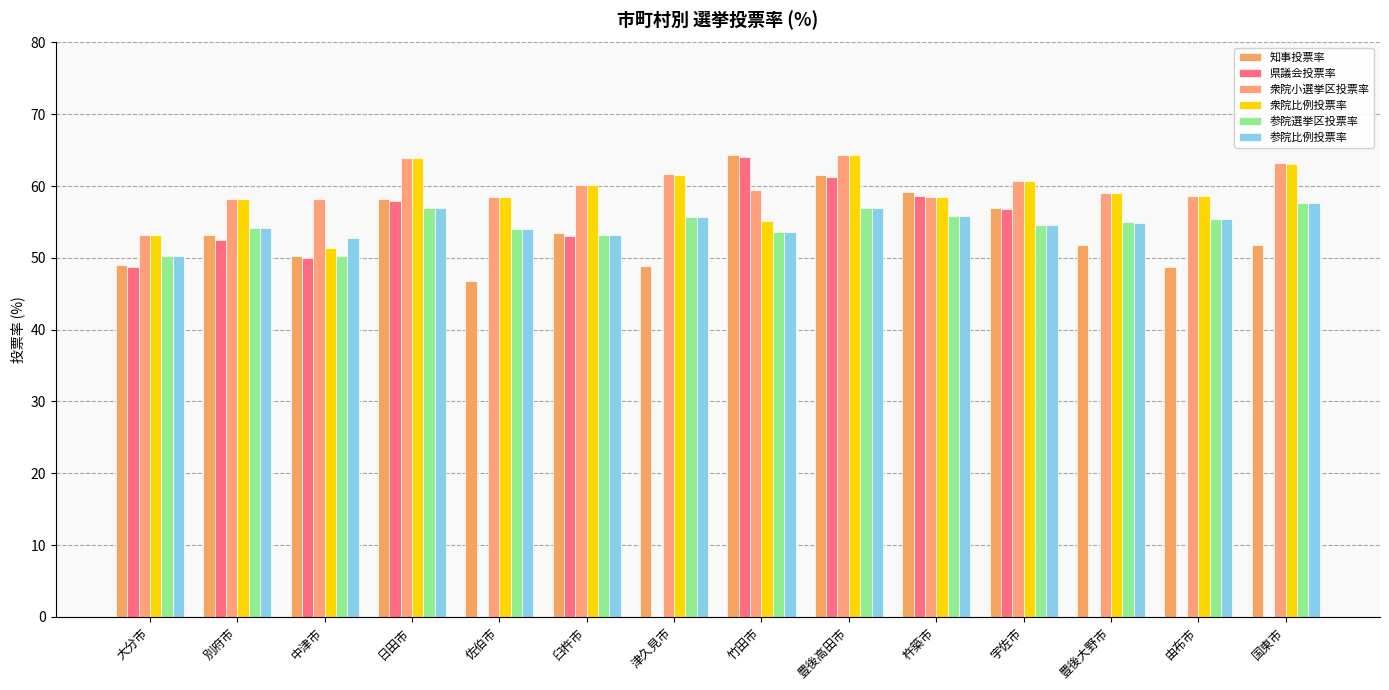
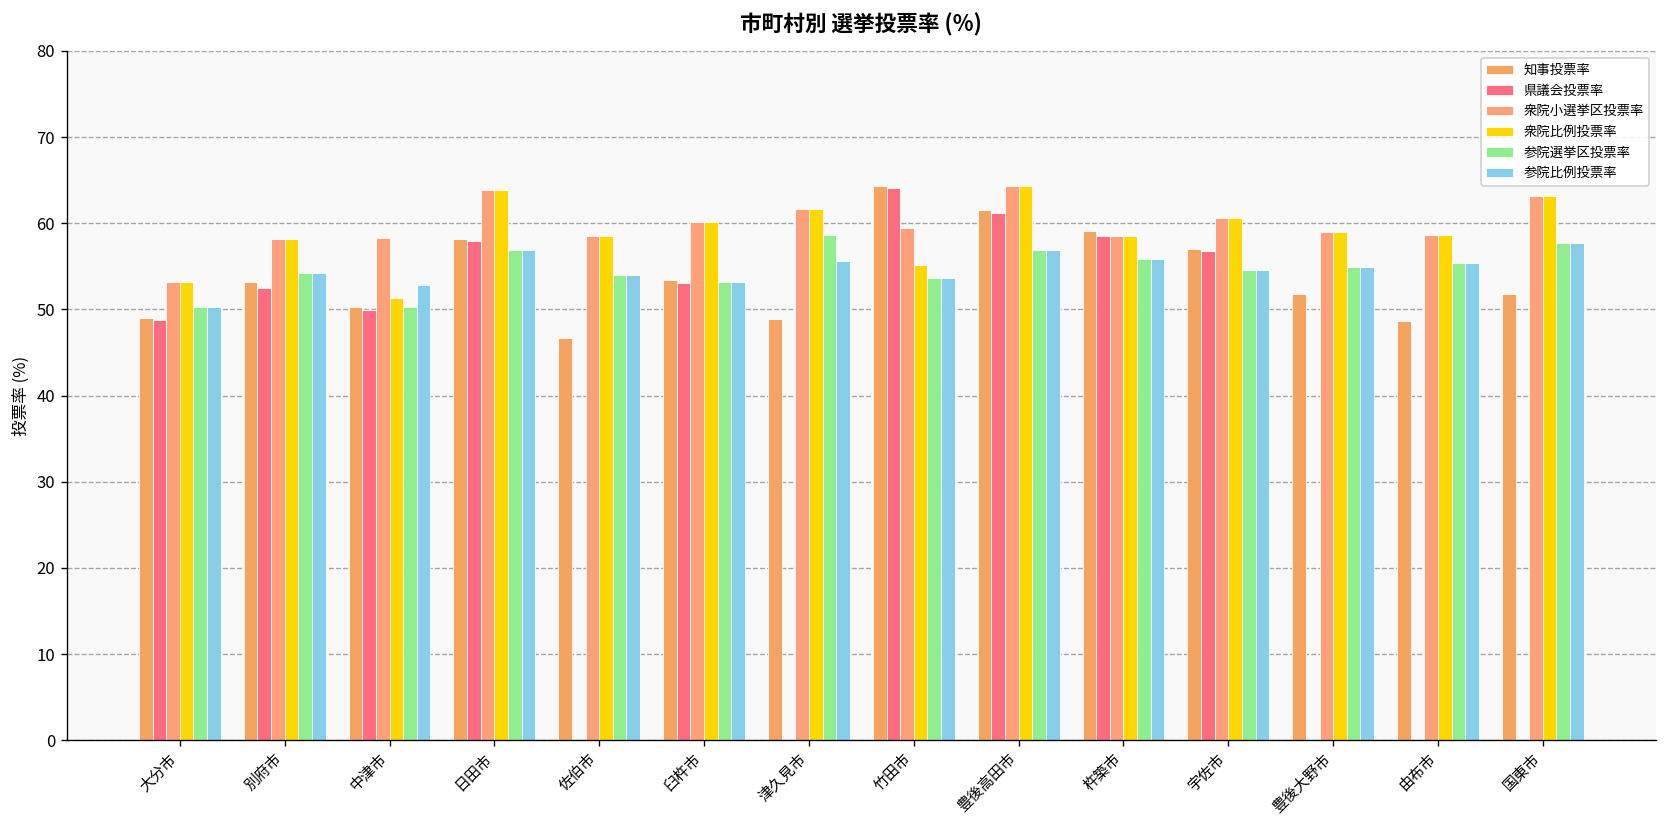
参院選挙区投票率, 津久見市: 56 -> 59
